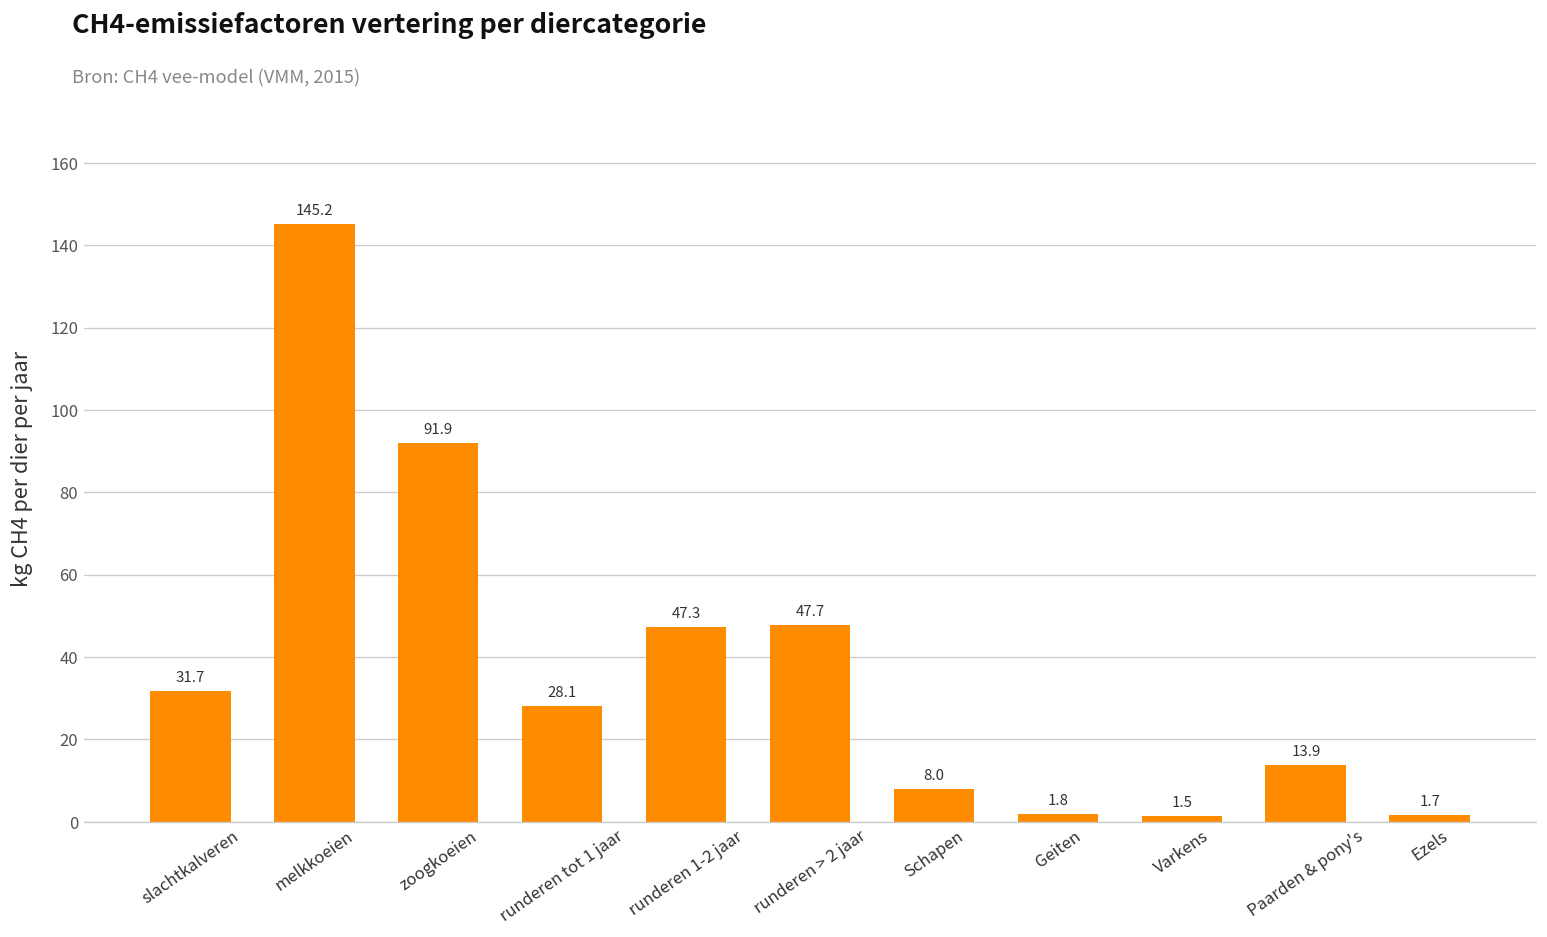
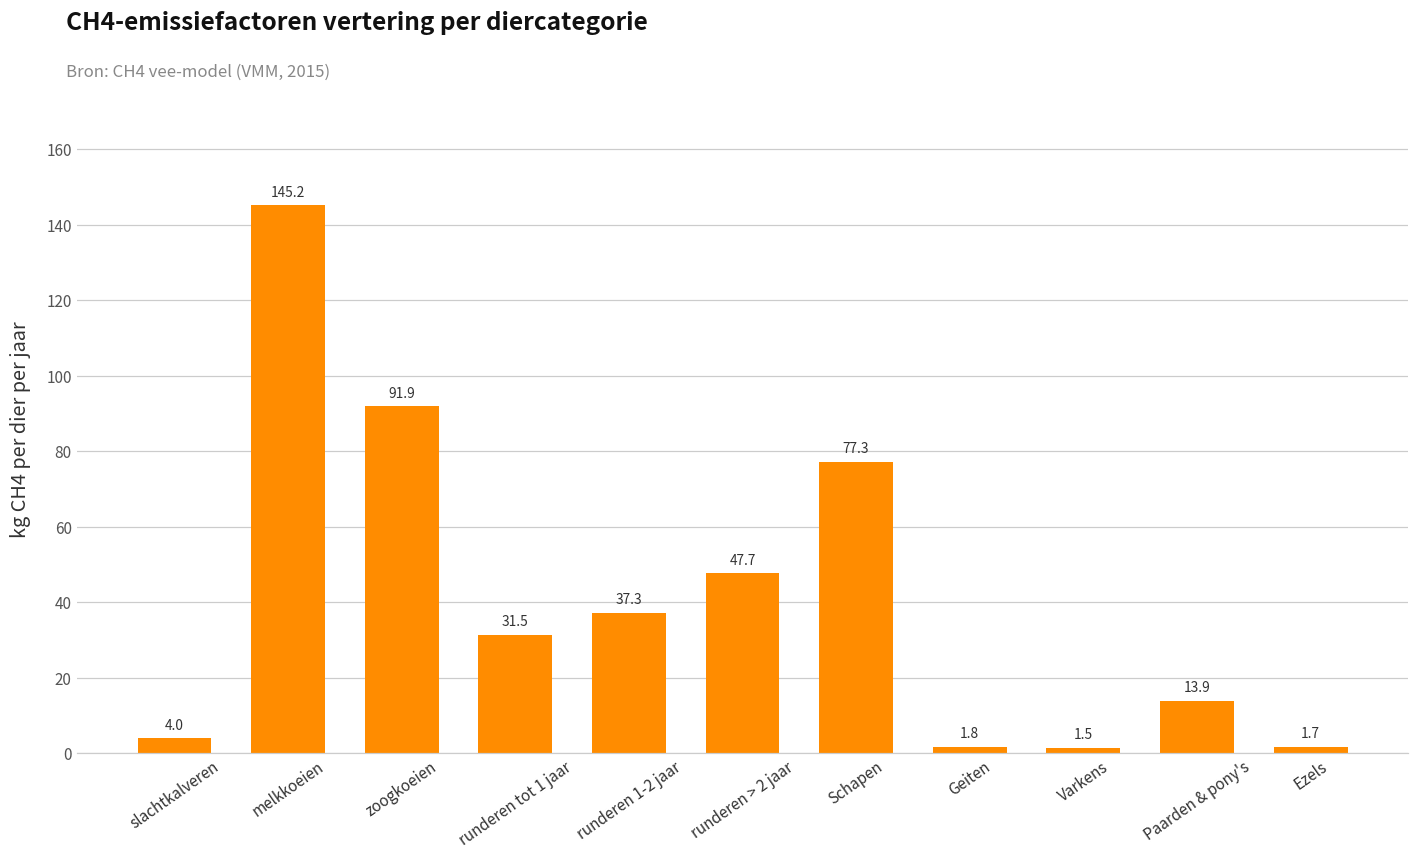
slachtkalveren: 31.7 -> 4.0
runderen tot 1 jaar: 28.1 -> 31.5
runderen 1-2 jaar: 47.3 -> 37.3
Schapen: 8.0 -> 77.3
